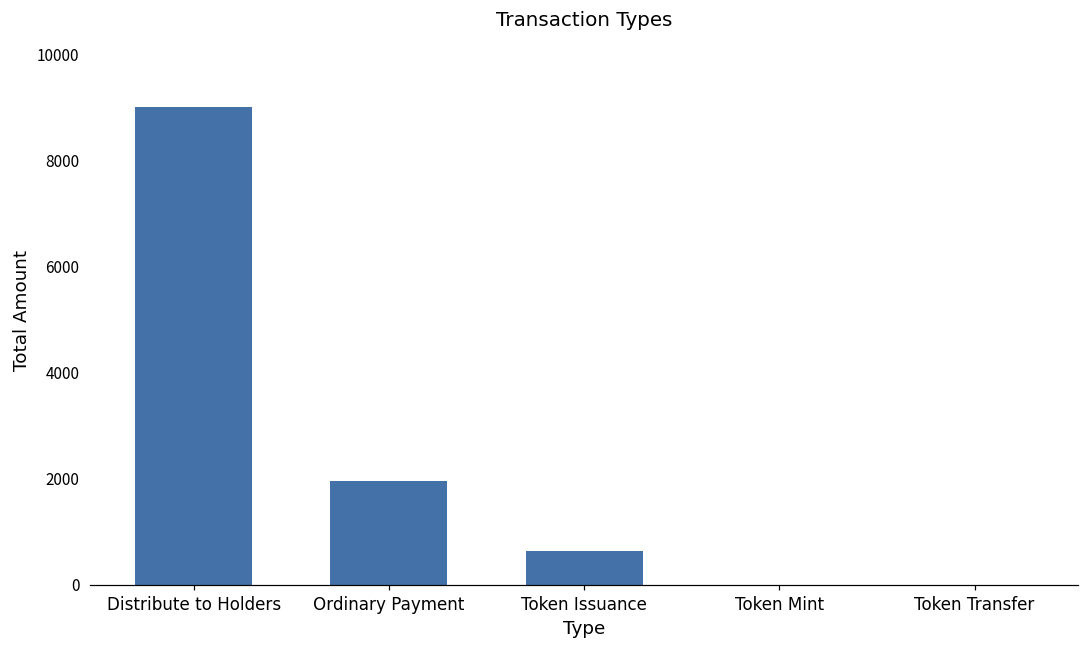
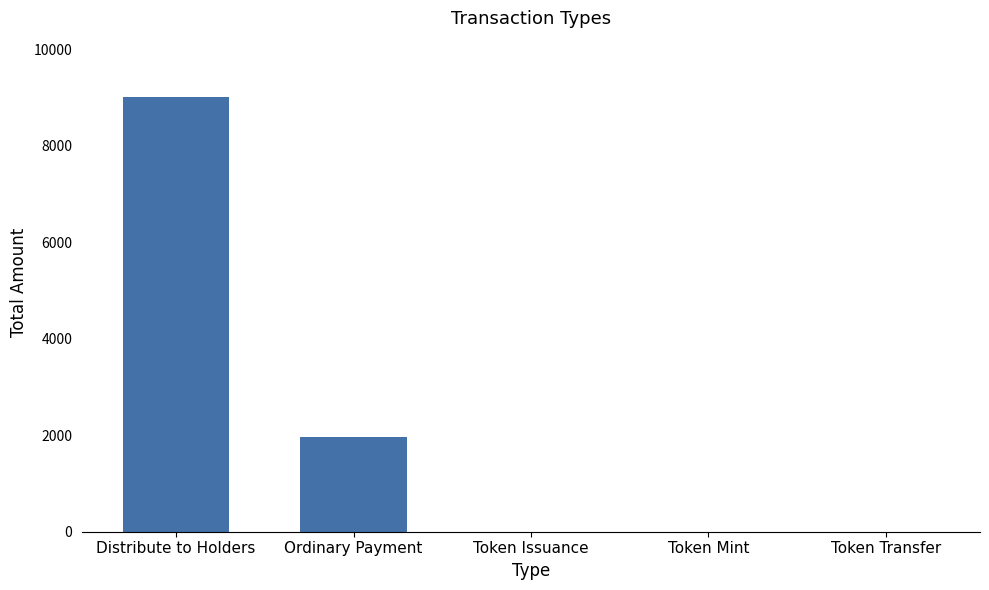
Token Issuance: 600 -> 0
